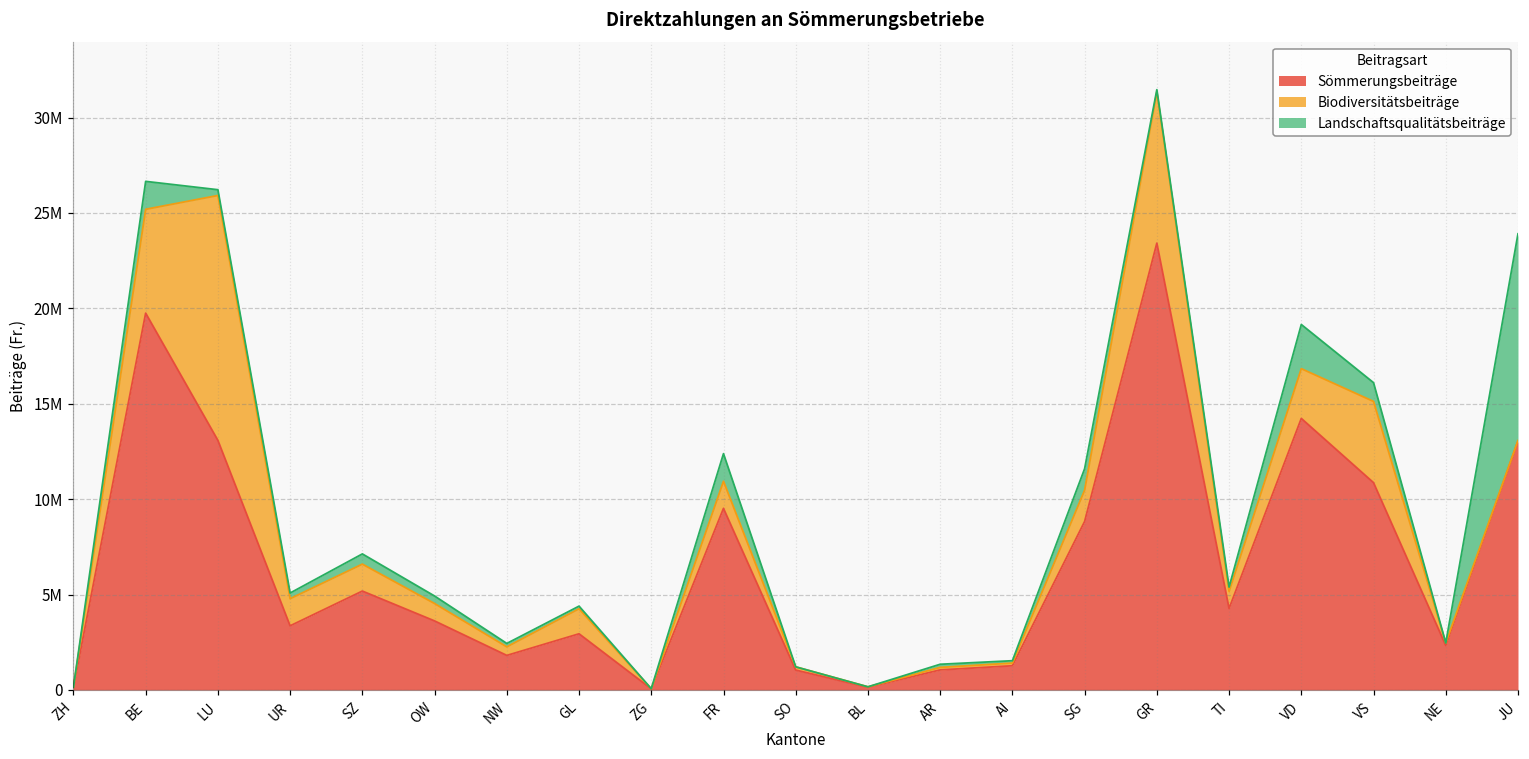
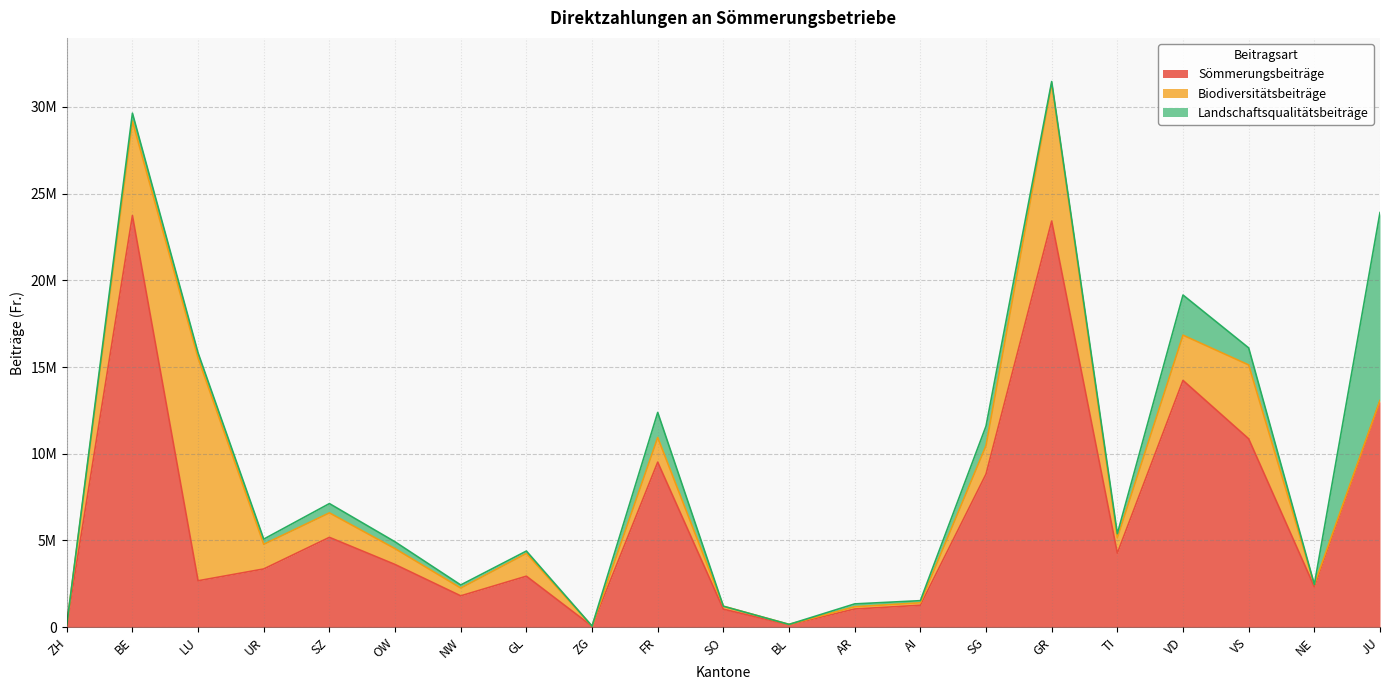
Sömmerungsbeiträge, BE: 19700000 -> 23700000
Landschaftsqualitätsbeiträge, BE: 1500000 -> 500000
Sömmerungsbeiträge, LU: 13100000 -> 2700000
